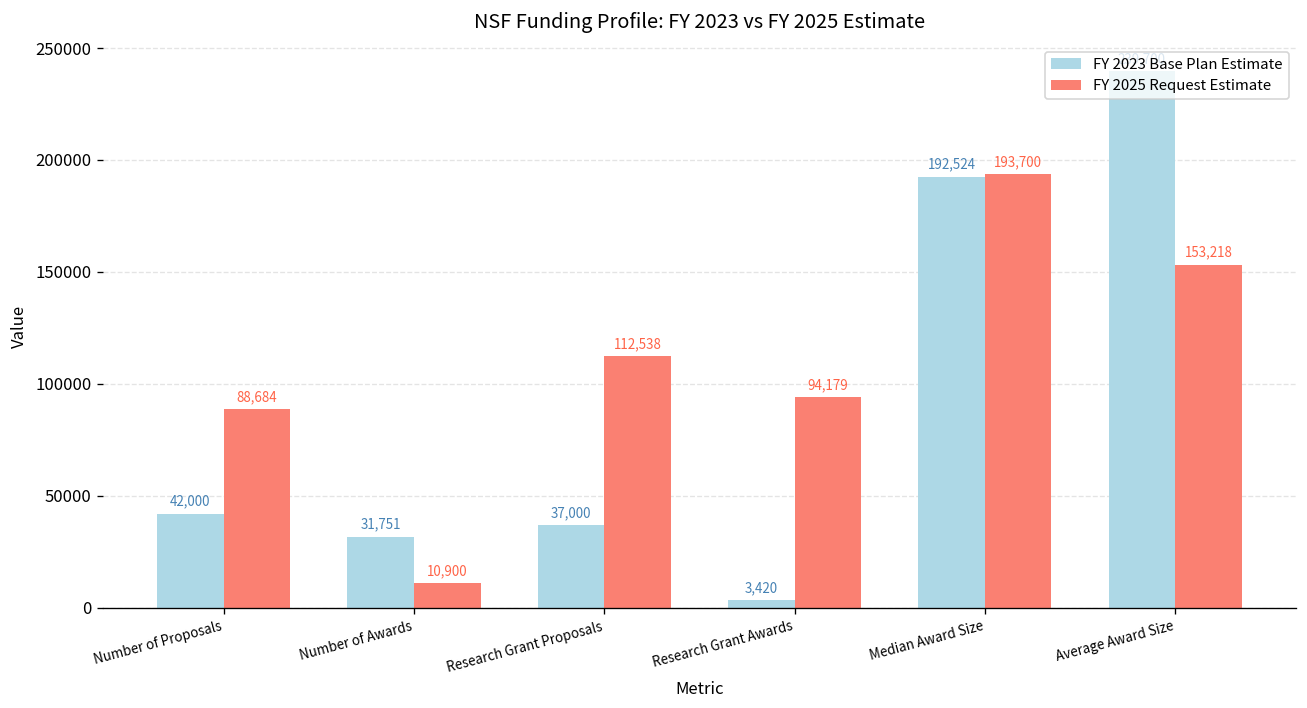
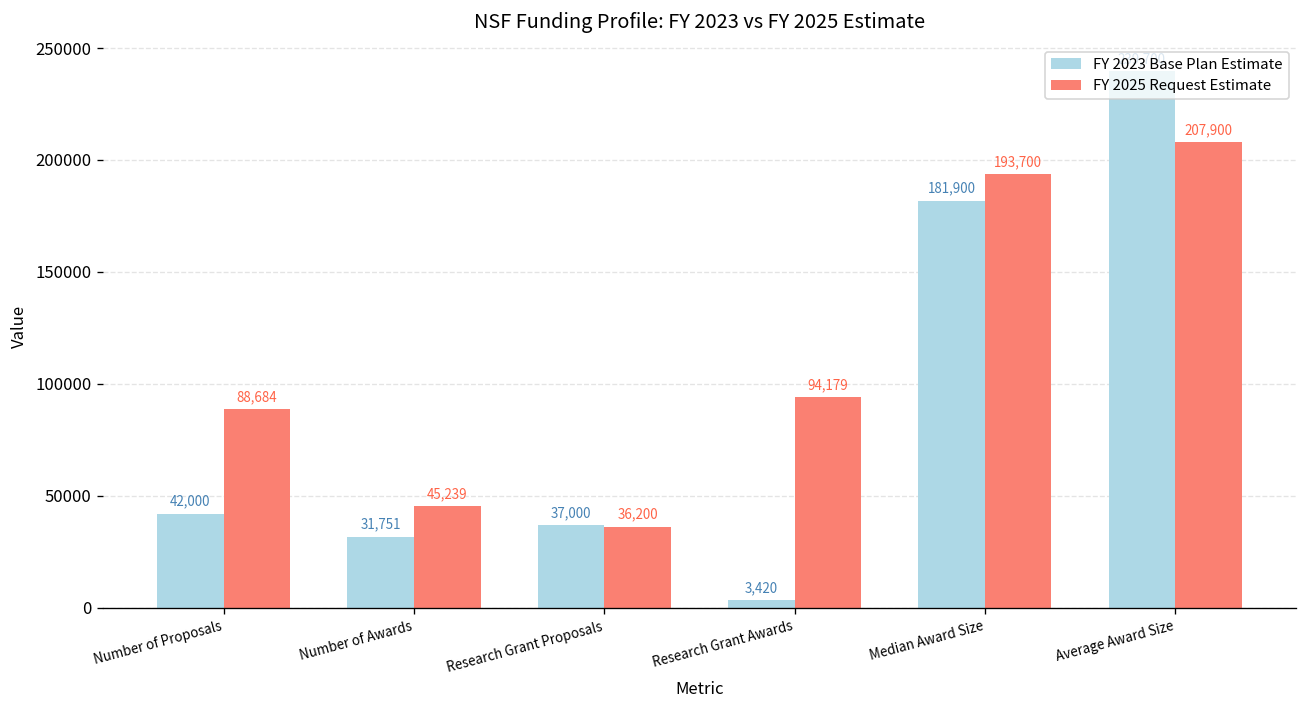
FY 2025 Request Estimate, Number of Awards: 10,900 -> 45,239
FY 2025 Request Estimate, Research Grant Proposals: 112,538 -> 36,200
FY 2023 Base Plan Estimate, Median Award Size: 192,524 -> 181,900
FY 2025 Request Estimate, Average Award Size: 153,218 -> 207,900
